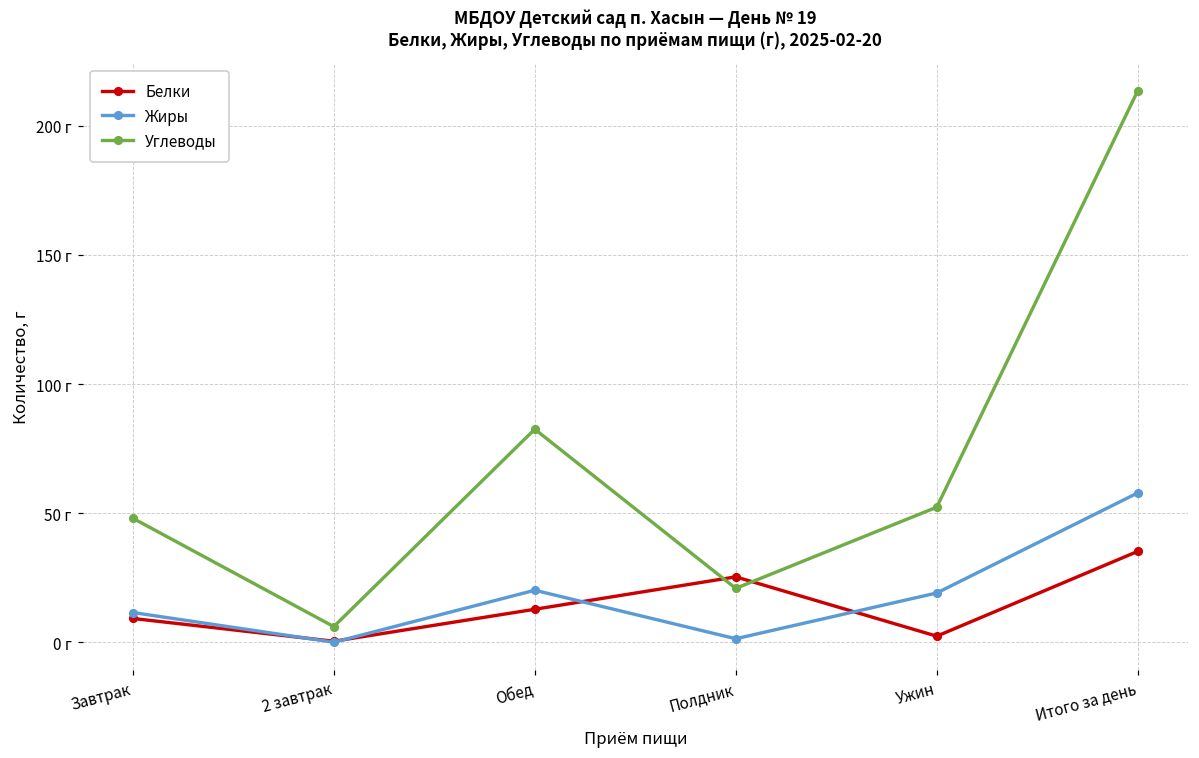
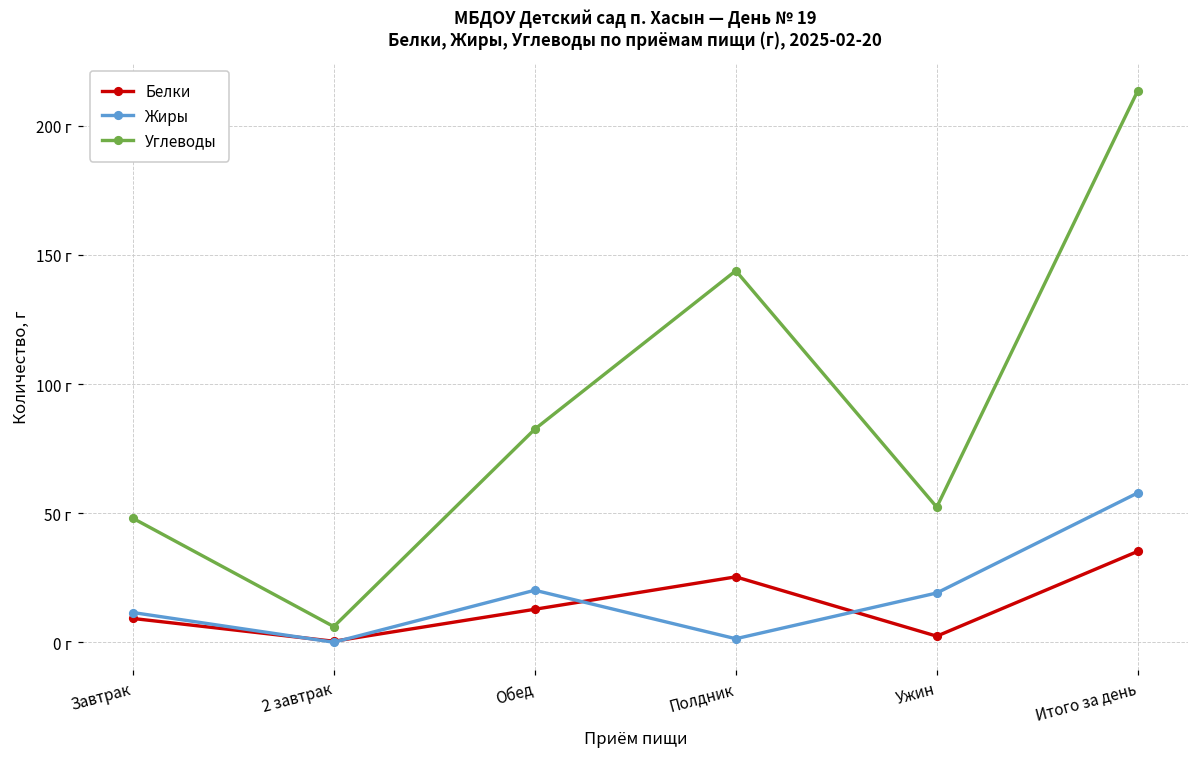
Углеводы, Полдник: 21 г -> 144 г
